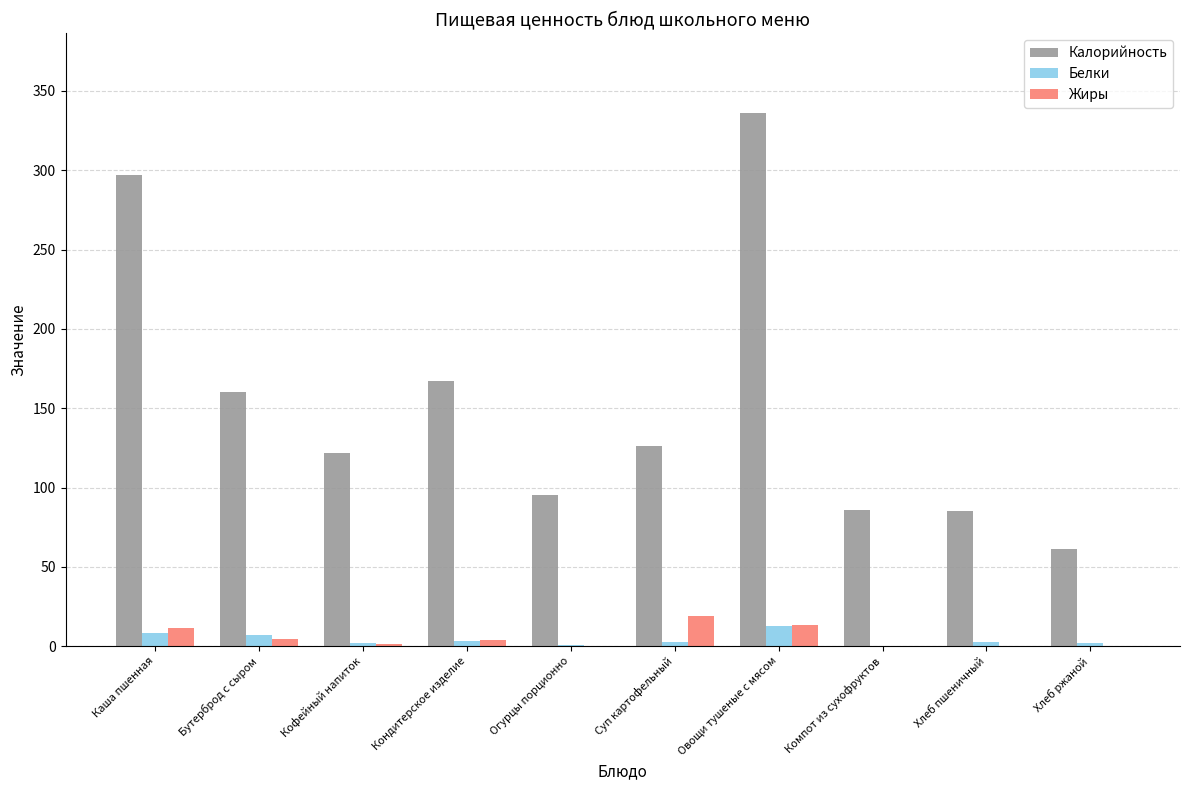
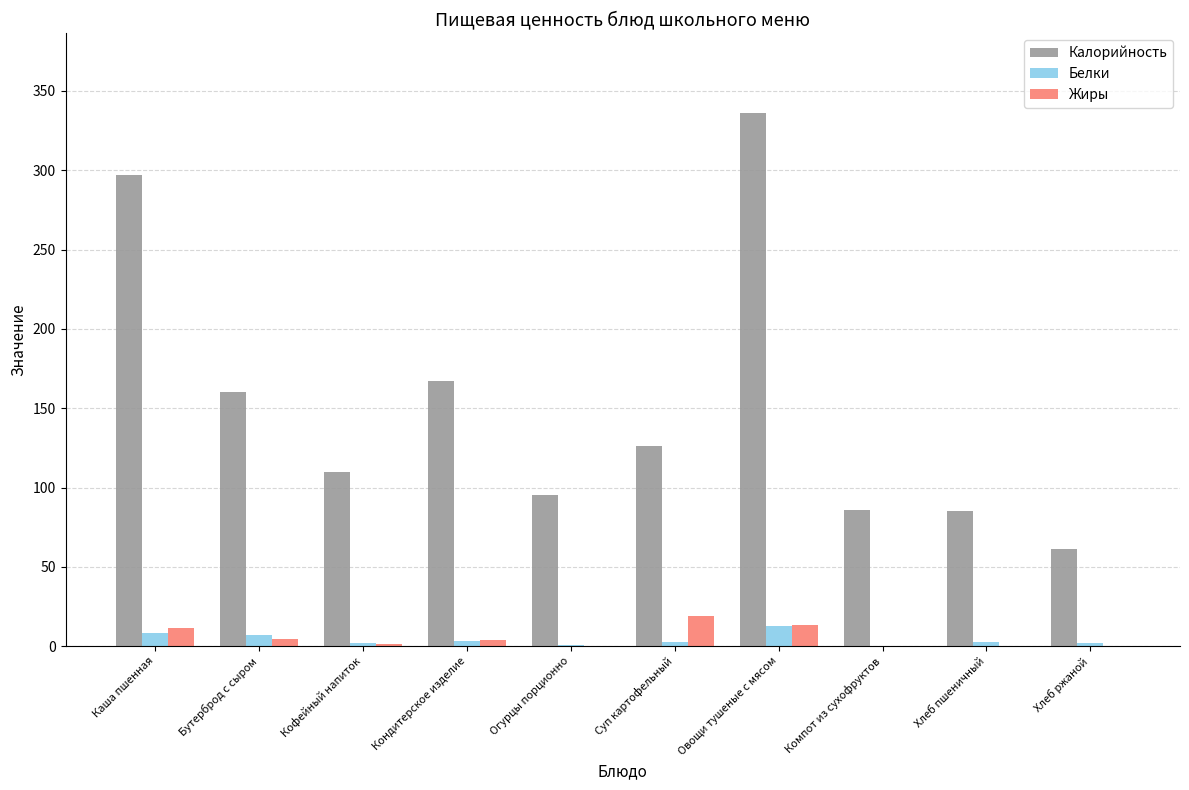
Калорийность, Кофейный напиток: 122 -> 110
